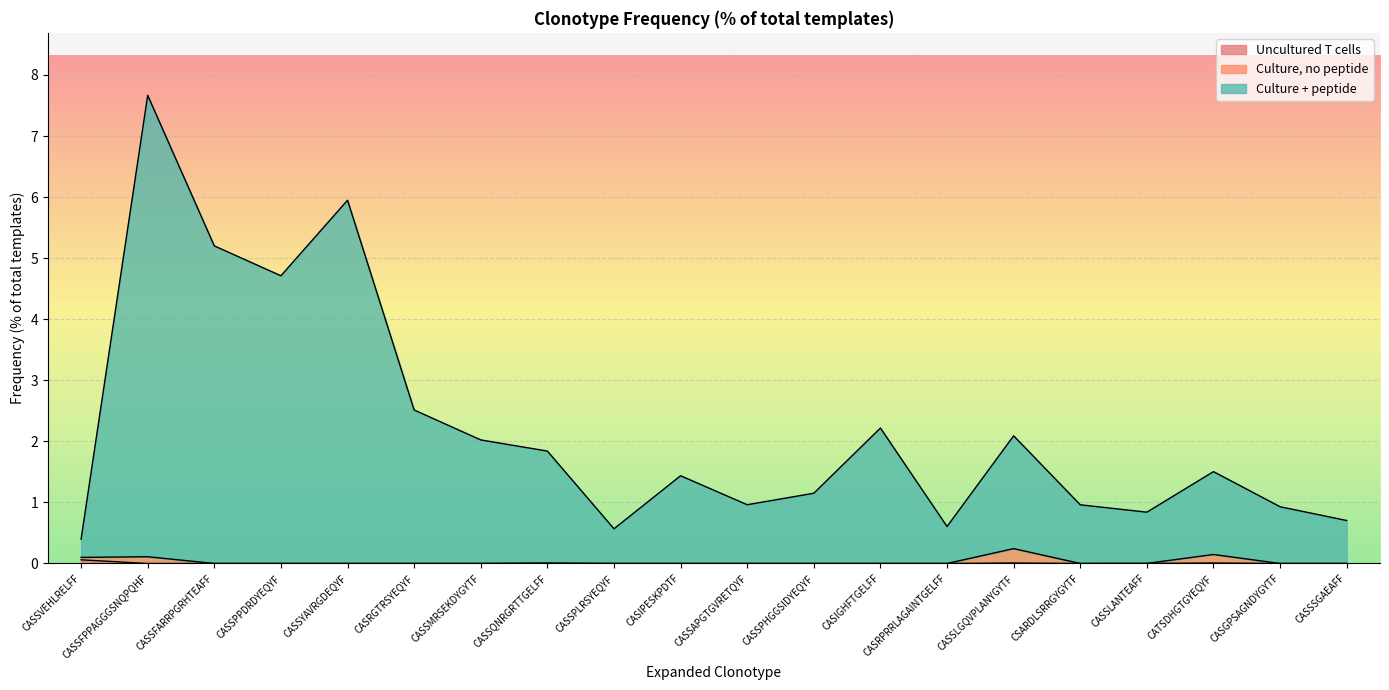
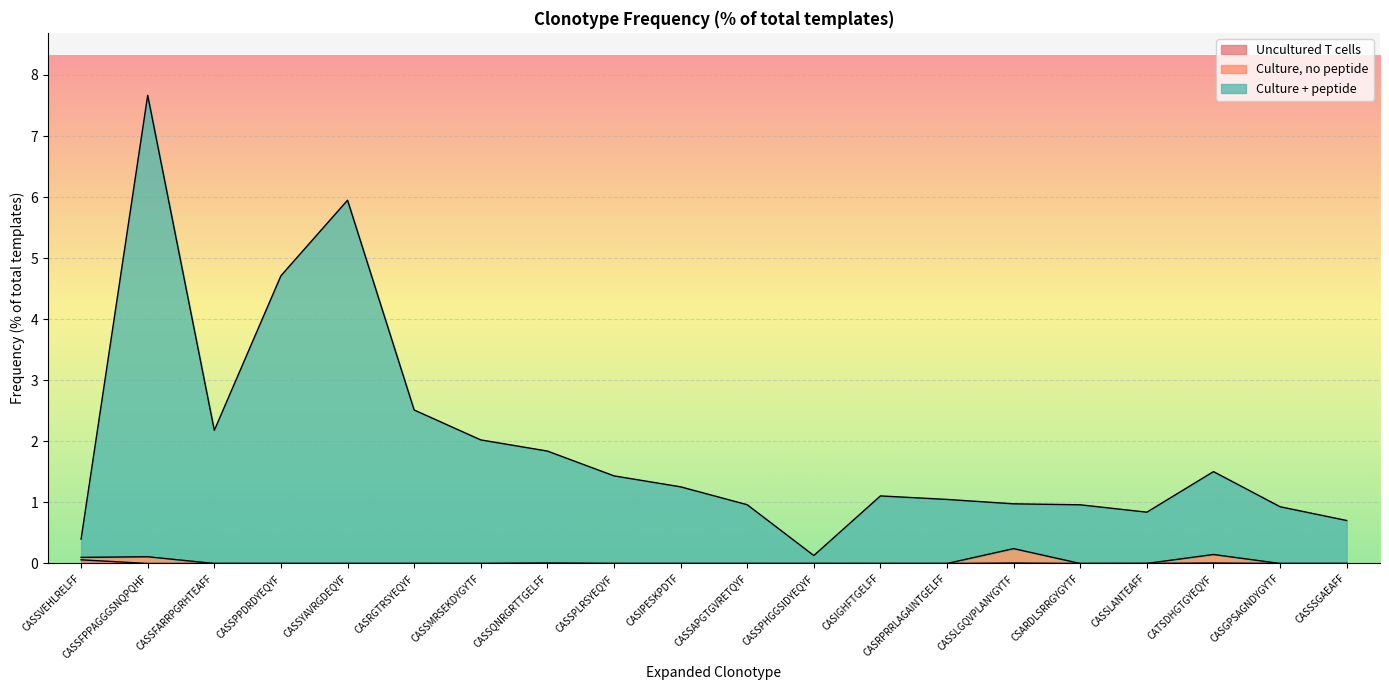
Culture + peptide, CASSFARRPGRHTEAFF: 5.2 -> 2.2
Culture + peptide, CASSPLRSYEQYF: 0.6 -> 1.4
Culture + peptide, CASIPESKPDTF: 1.4 -> 1.3
Culture + peptide, CASSPHGGSIDYEQYF: 1.2 -> 0.1
Culture + peptide, CASIGHFTGELFF: 2.2 -> 1.1
Culture + peptide, CASRPRRLAGAINTGELFF: 0.6 -> 1.0
Culture + peptide, CASSLGQVPLANYGYTF: 1.8 -> 0.7
